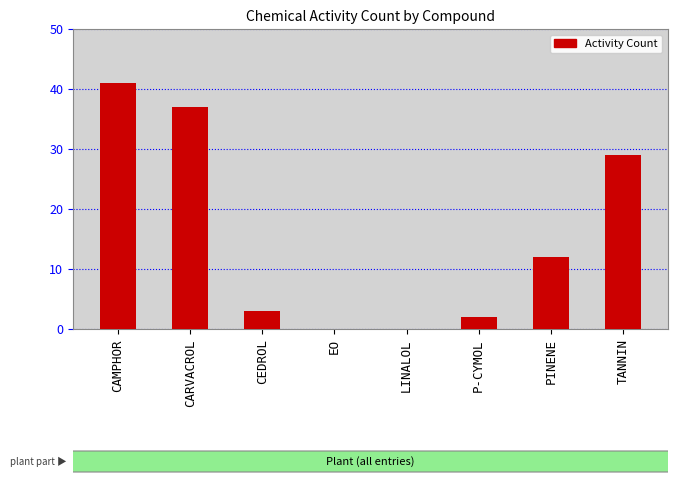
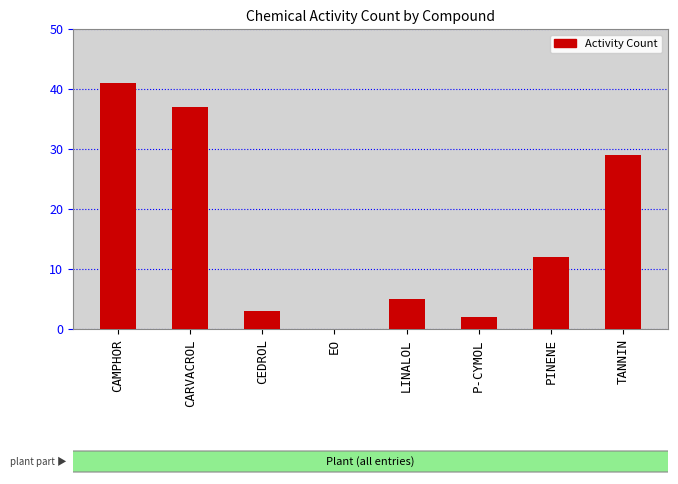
LINALOL: 0 -> 5
